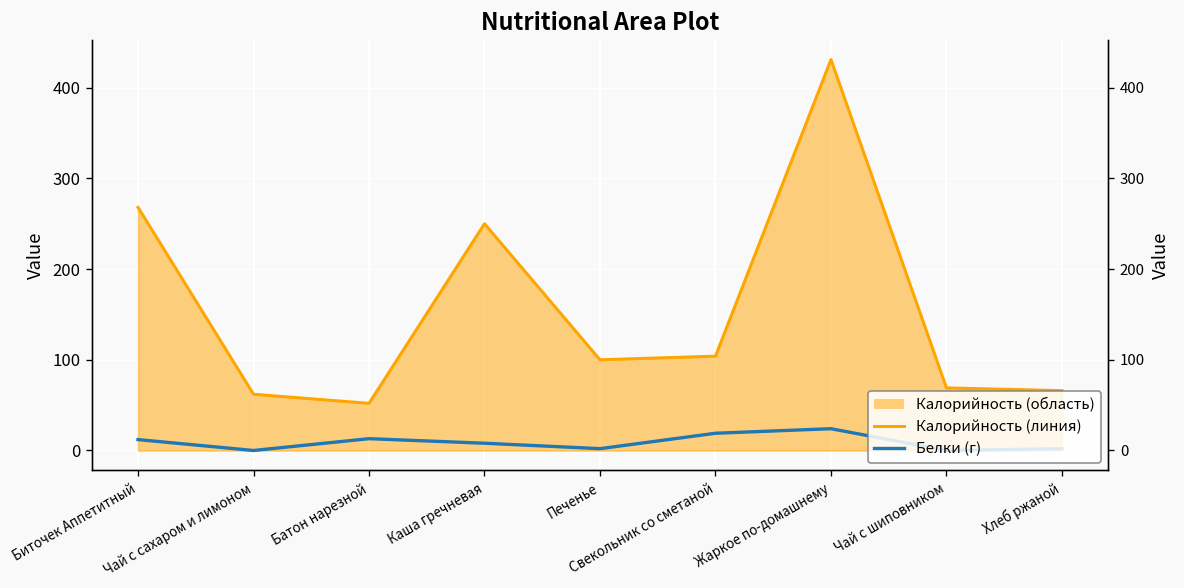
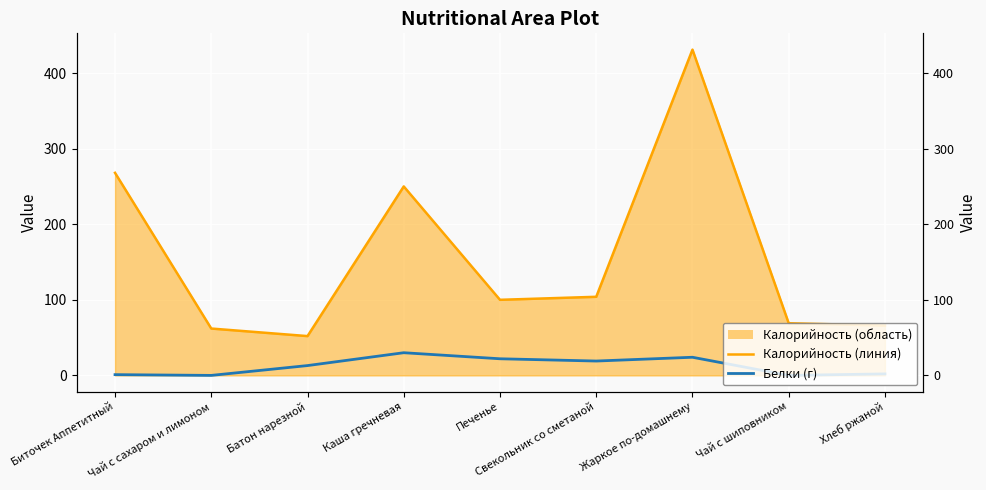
Белки (г), Биточек Аппетитный: 10 -> 0
Белки (г), Каша гречневая: 10 -> 30
Белки (г), Печенье: 0 -> 20
